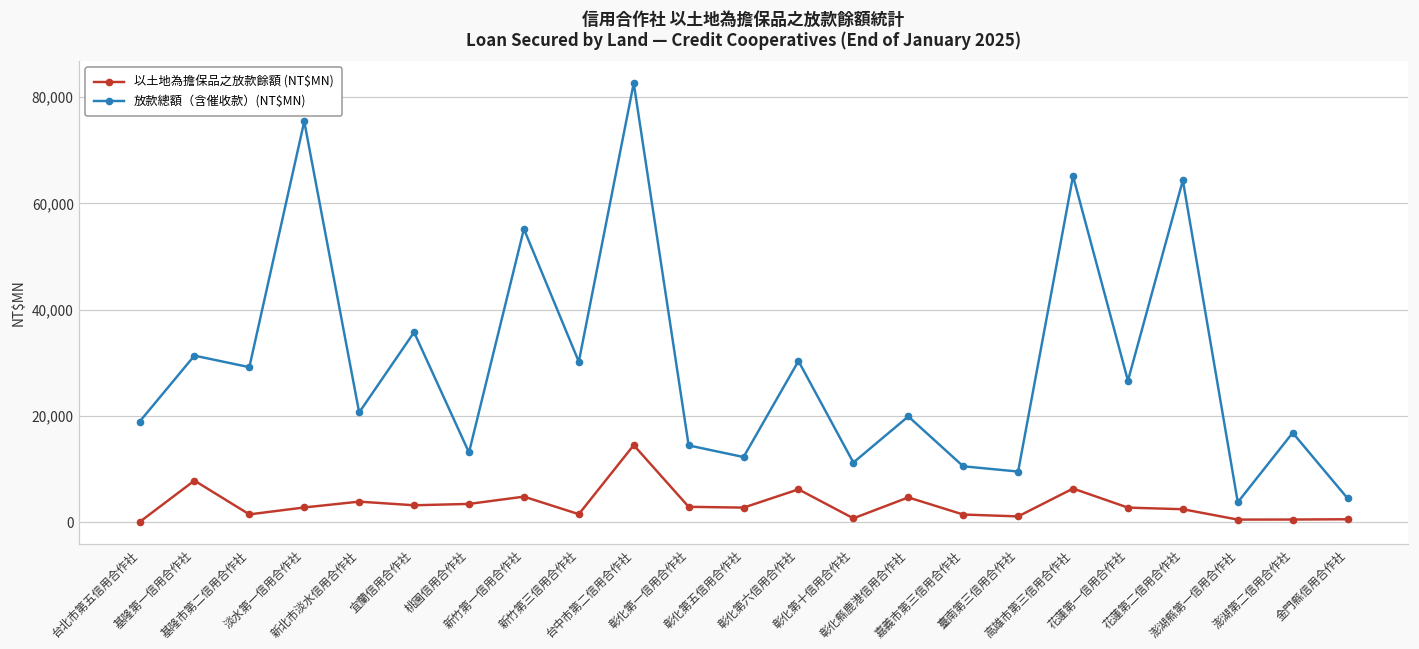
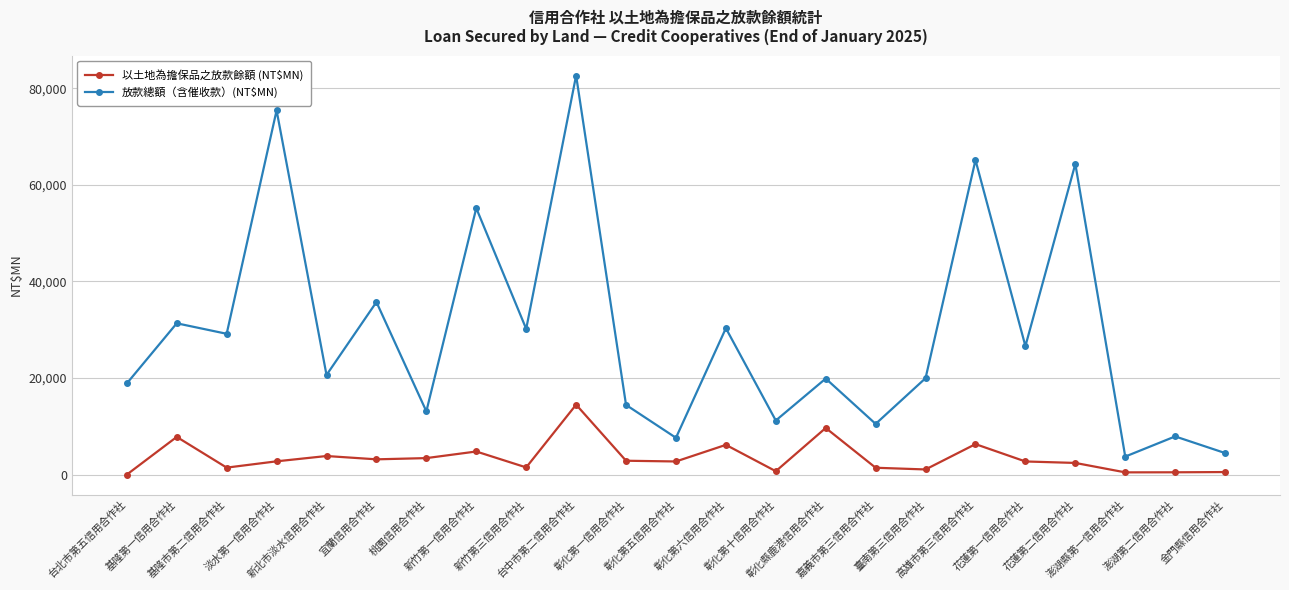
放款總額（含催收款）(NT$MN), 彰化第五信用合作社: 12,000 -> 8,000
以土地為擔保品之放款餘額 (NT$MN), 彰化縣鹿港信用合作社: 5,000 -> 10,000
放款總額（含催收款）(NT$MN), 臺南第三信用合作社: 10,000 -> 20,000
放款總額（含催收款）(NT$MN), 澎湖第二信用合作社: 17,000 -> 8,000
